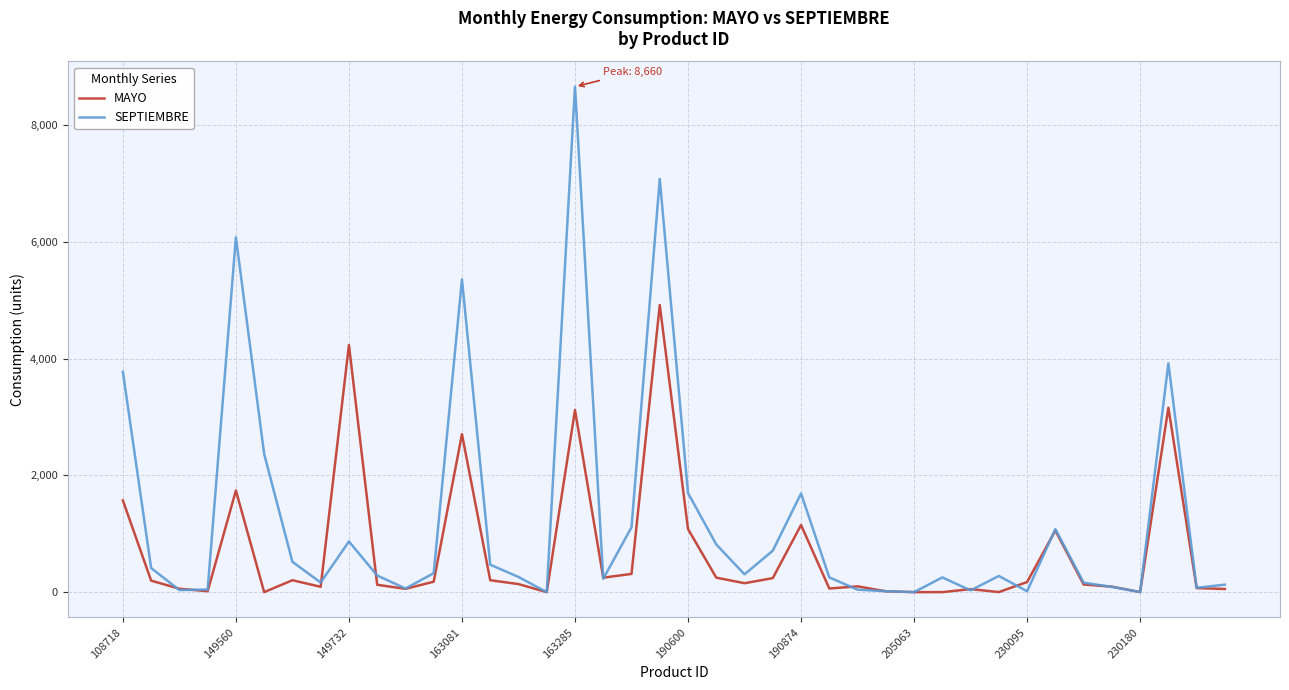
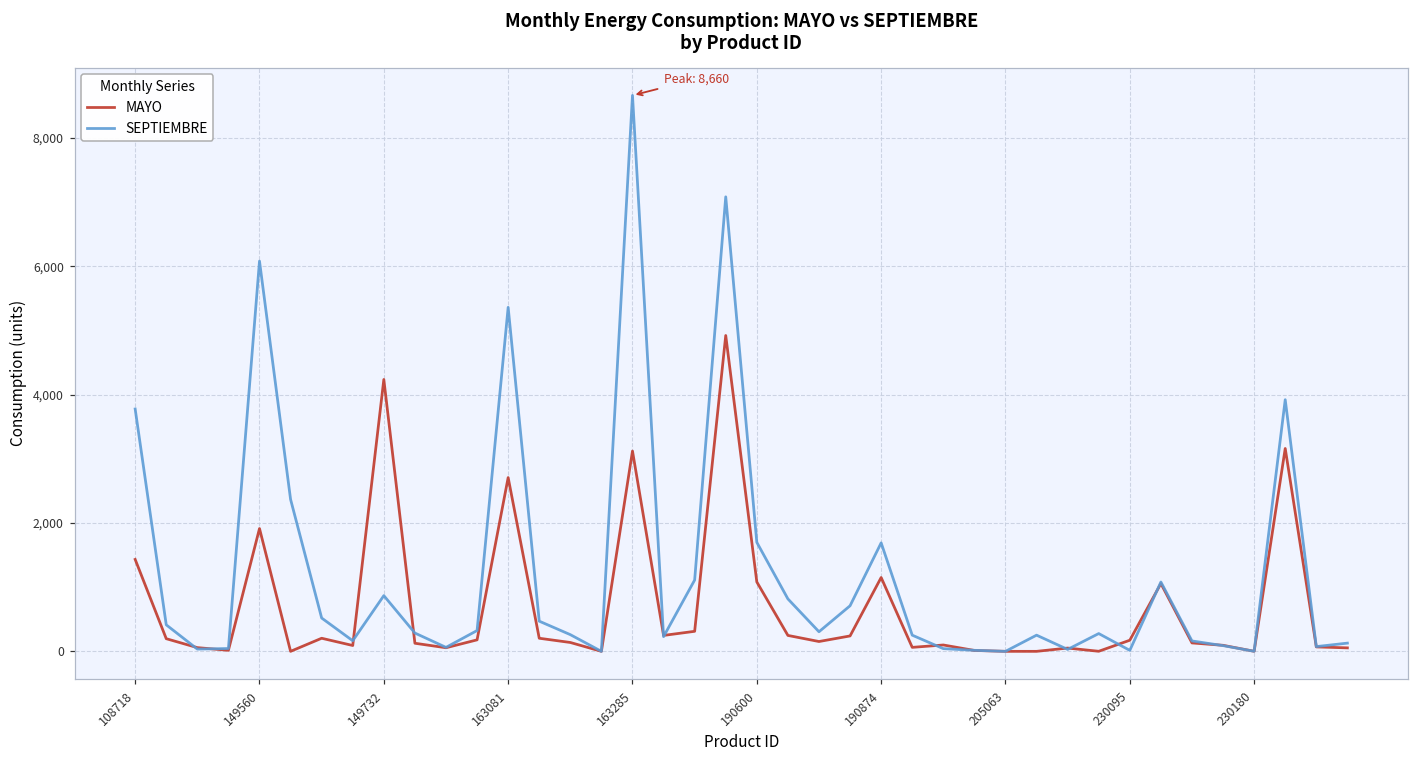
MAYO, 108718: 1,600 -> 1,400
MAYO, 149560: 1,700 -> 1,900
